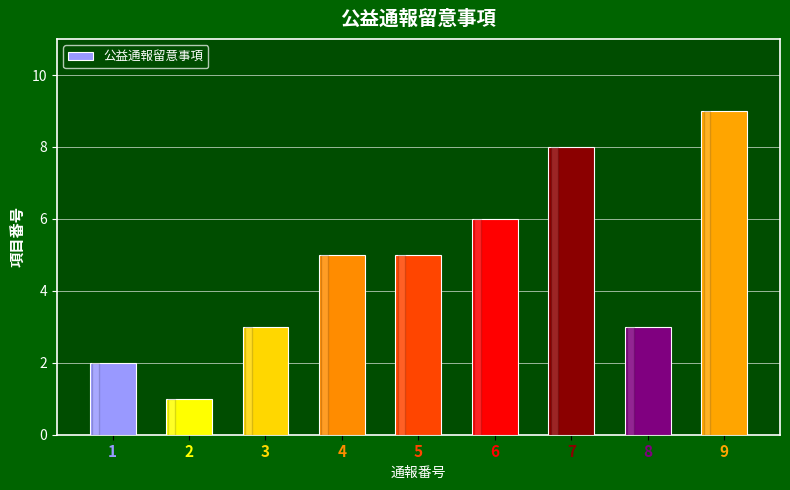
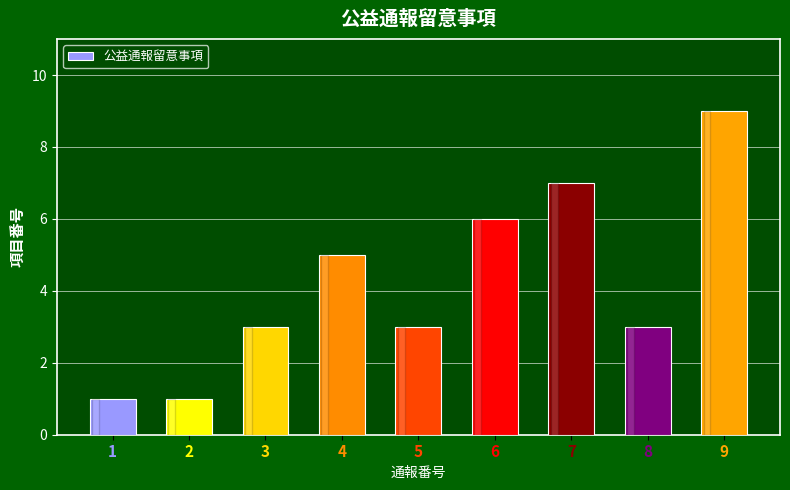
1: 2 -> 1
5: 5 -> 3
7: 8 -> 7
